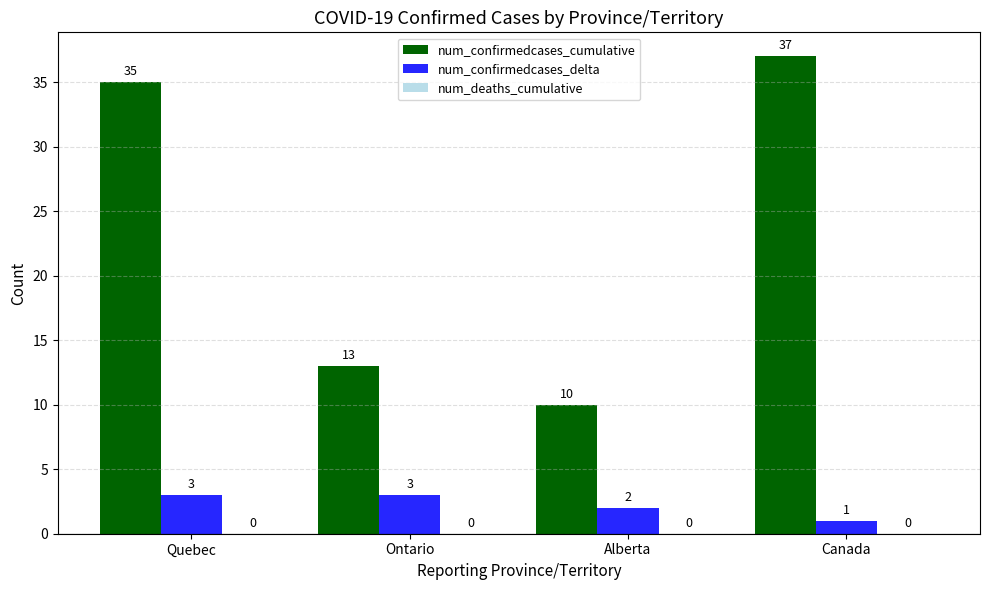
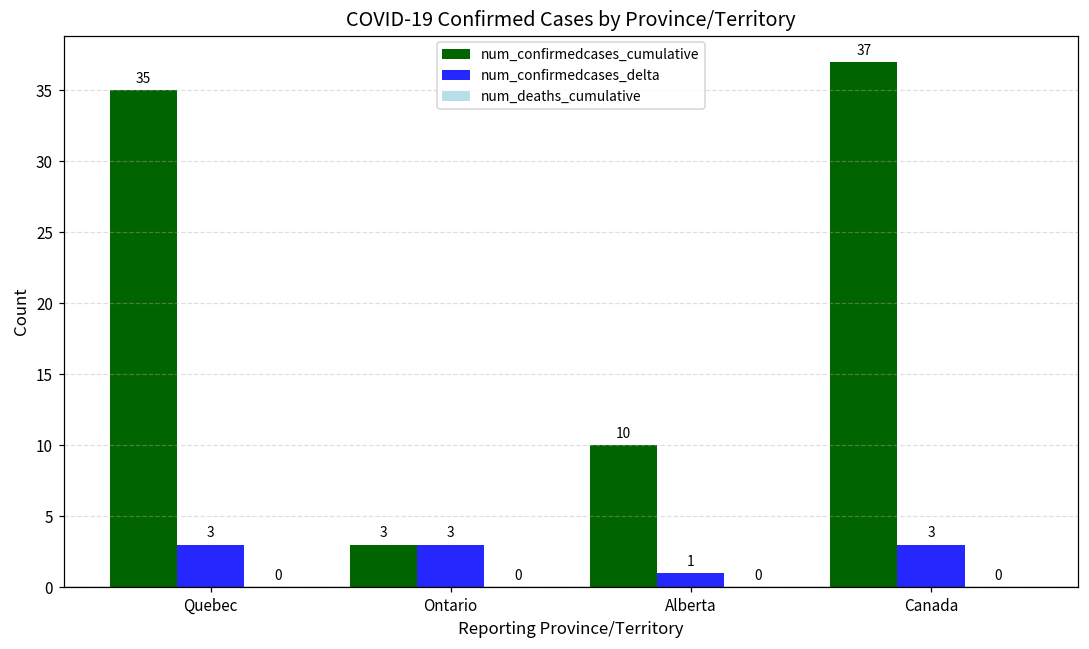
num_confirmedcases_cumulative, Ontario: 13 -> 3
num_confirmedcases_delta, Alberta: 2 -> 1
num_confirmedcases_delta, Canada: 1 -> 3
